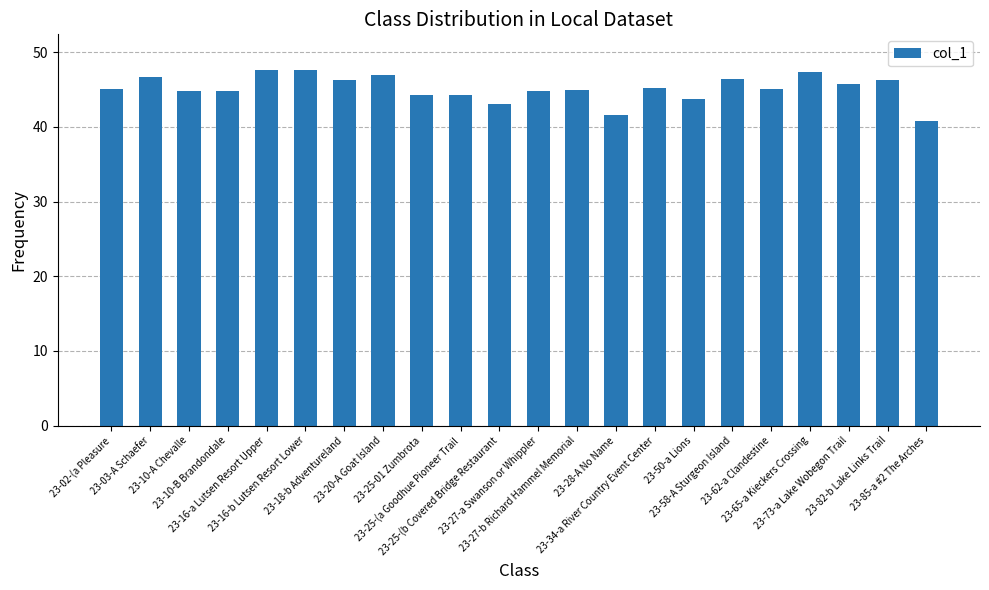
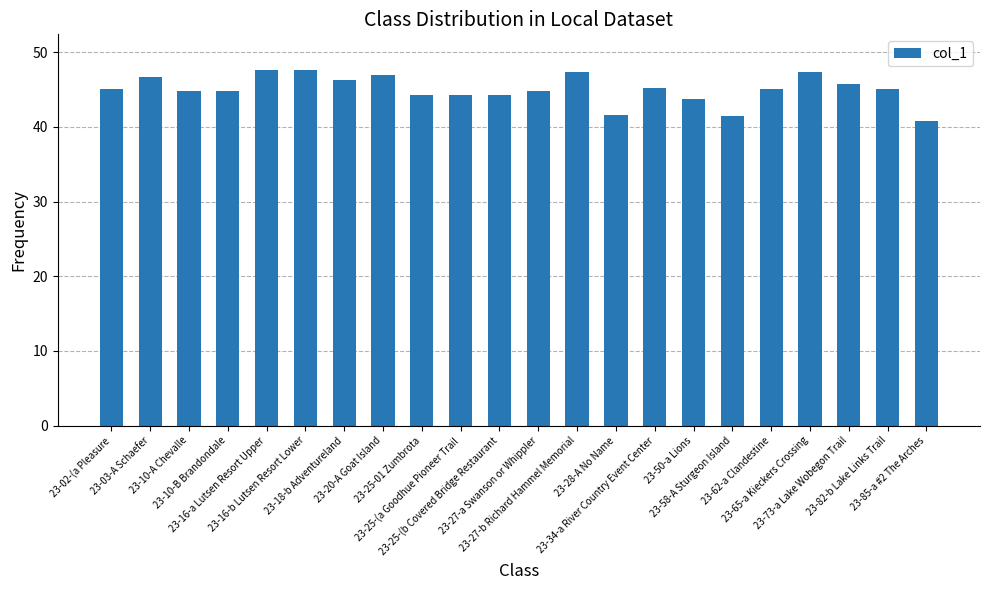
23-25-(b Covered Bridge Restaurant: 43 -> 44
23-27-b Richard Hammel Memorial: 45 -> 47
23-58-A Sturgeon Island: 46 -> 41
23-82-b Lake Links Trail: 46 -> 45
